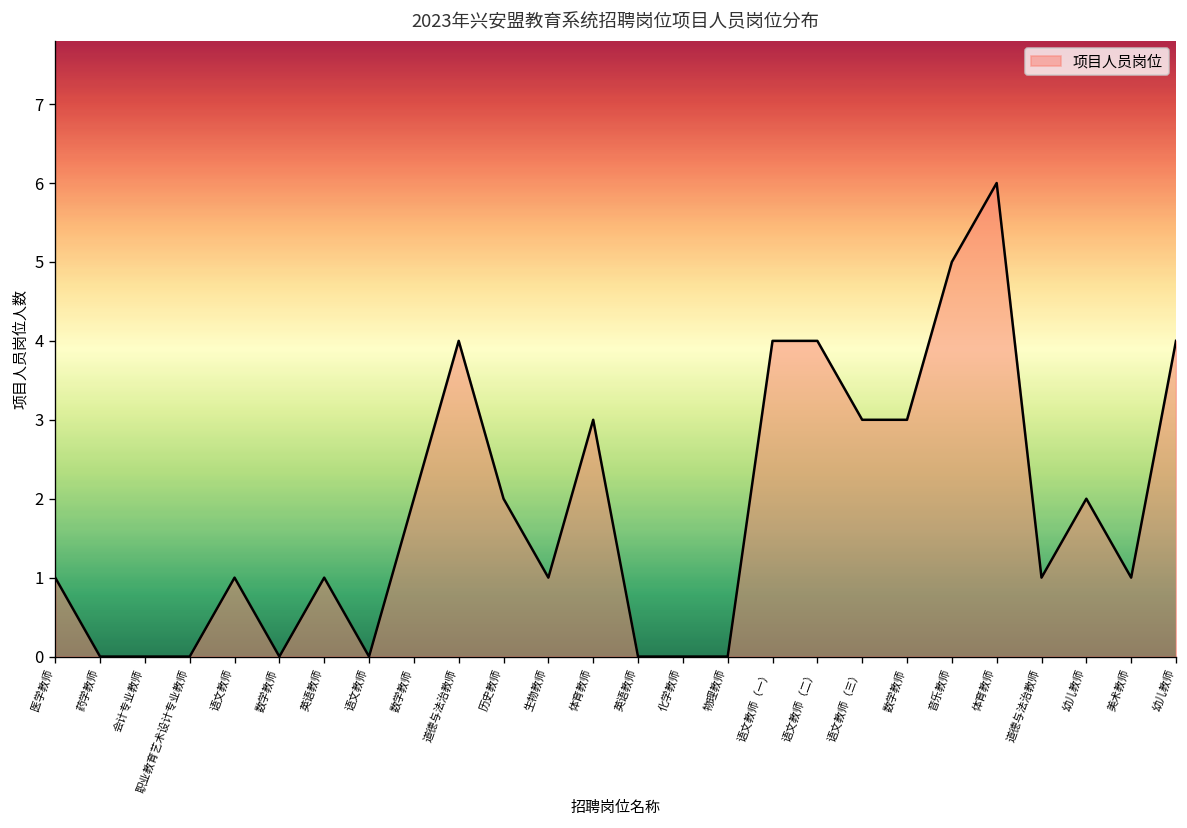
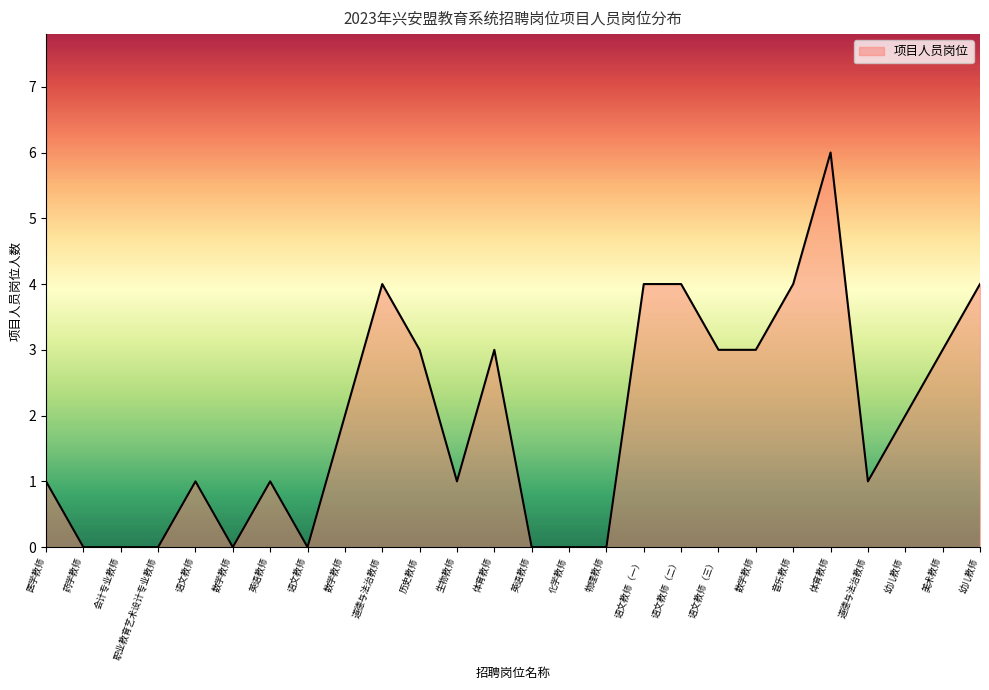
历史教师: 2 -> 3
音乐教师: 5 -> 4
美术教师: 1 -> 3
